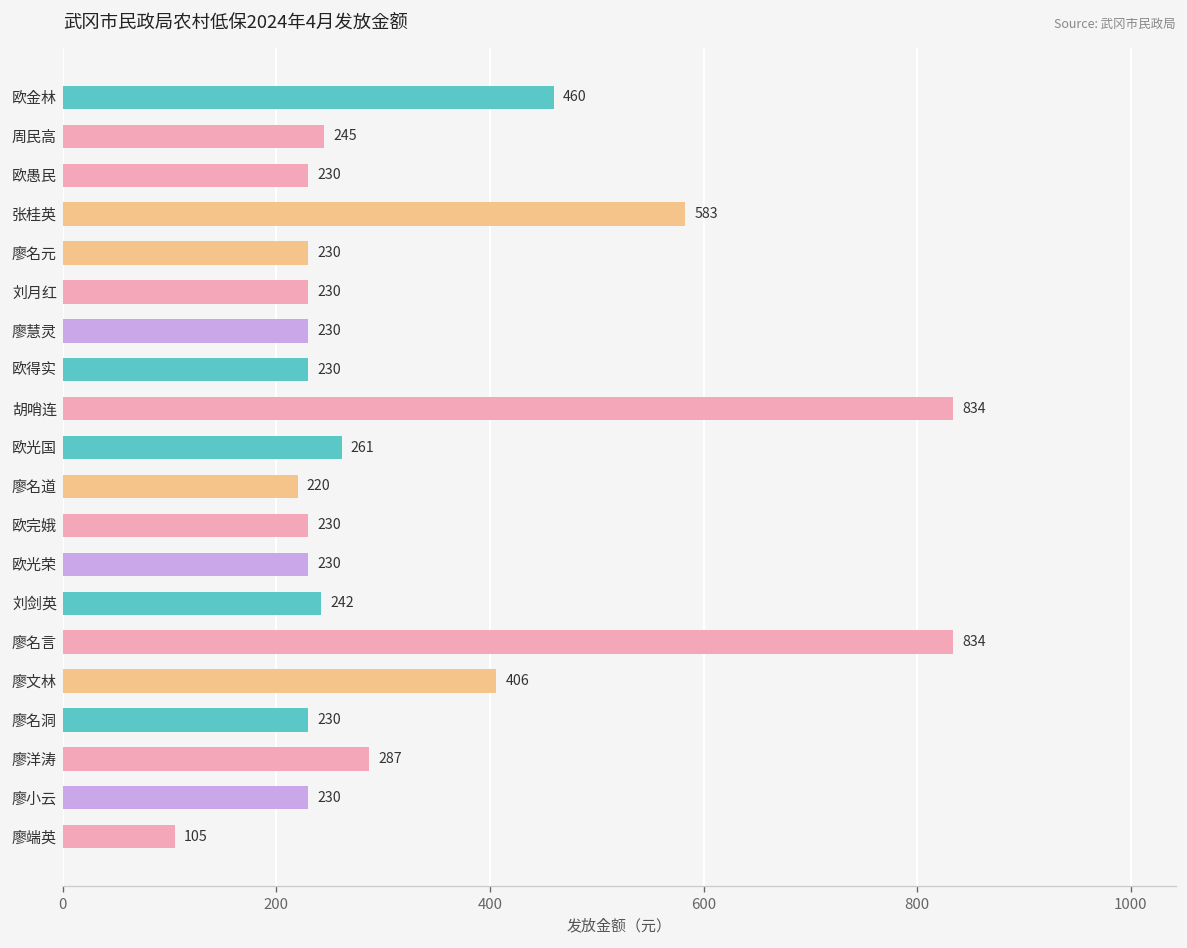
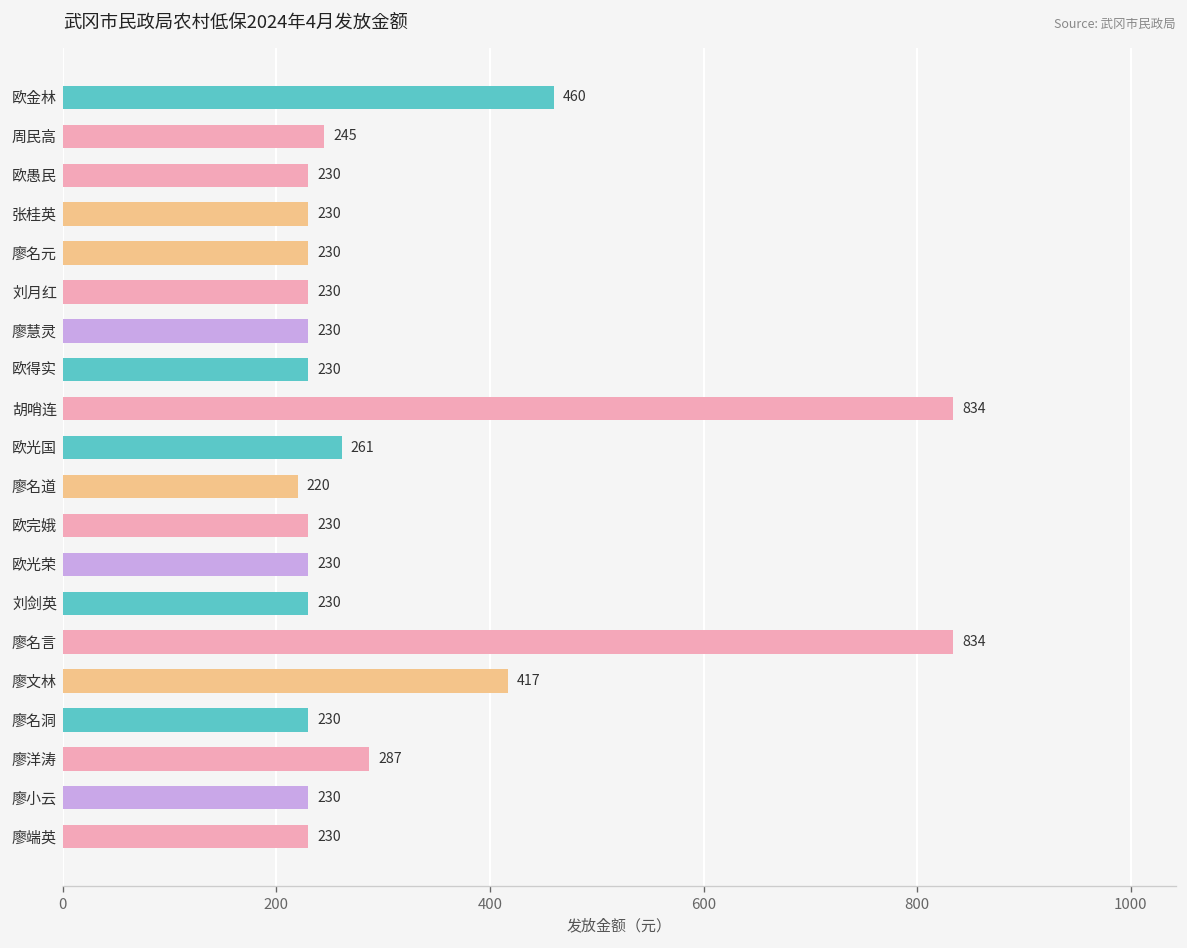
张桂英: 583 -> 230
刘剑英: 242 -> 230
廖文林: 406 -> 417
廖端英: 105 -> 230
